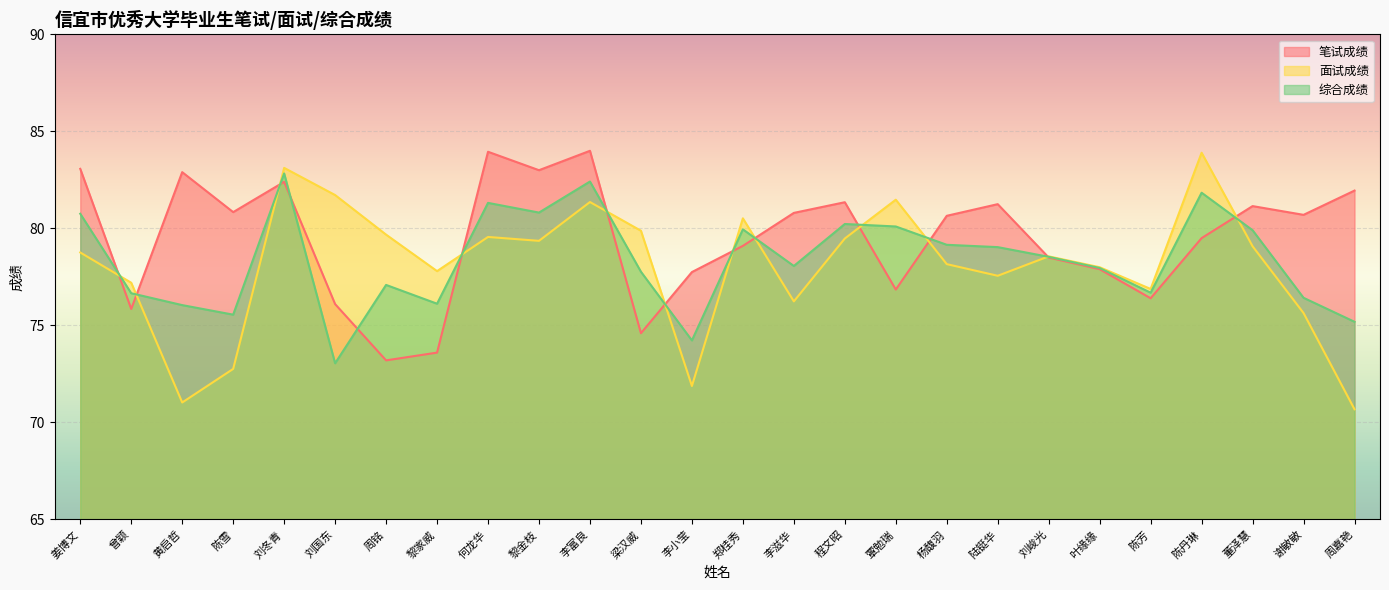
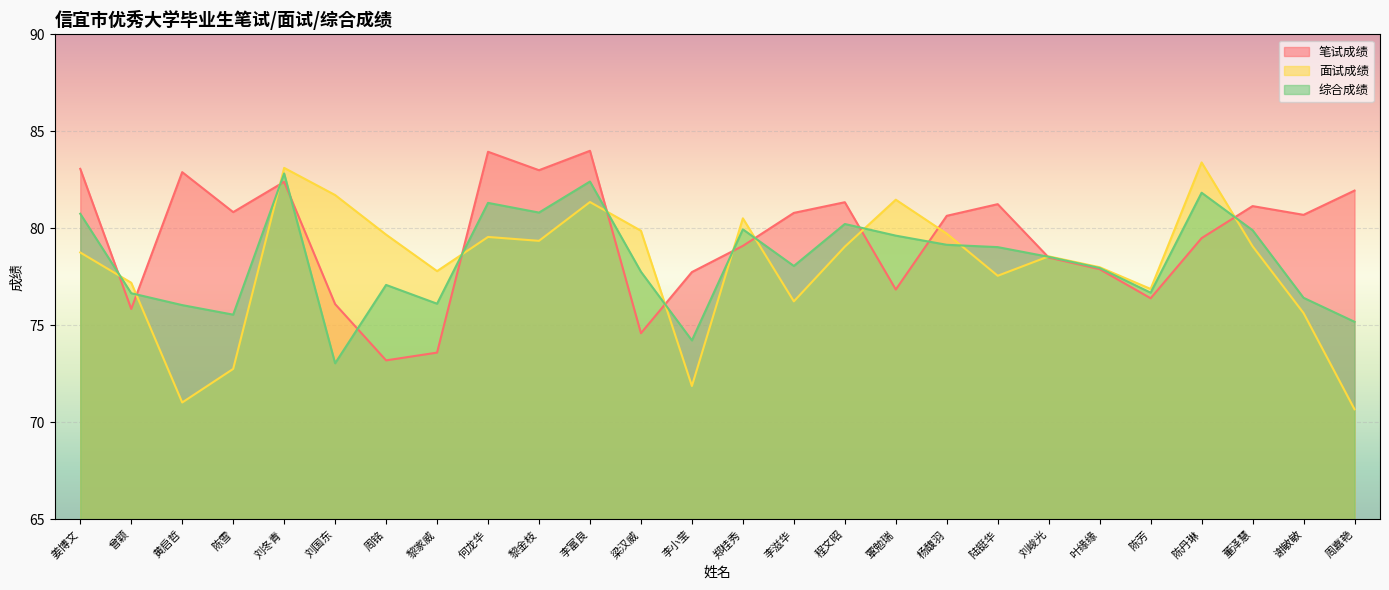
面试成绩, 程文昭: 79.5 -> 79.1
综合成绩, 覃勉瑞: 80.1 -> 79.6
面试成绩, 杨馥羽: 78.2 -> 79.7
面试成绩, 陈丹琳: 83.9 -> 83.4
